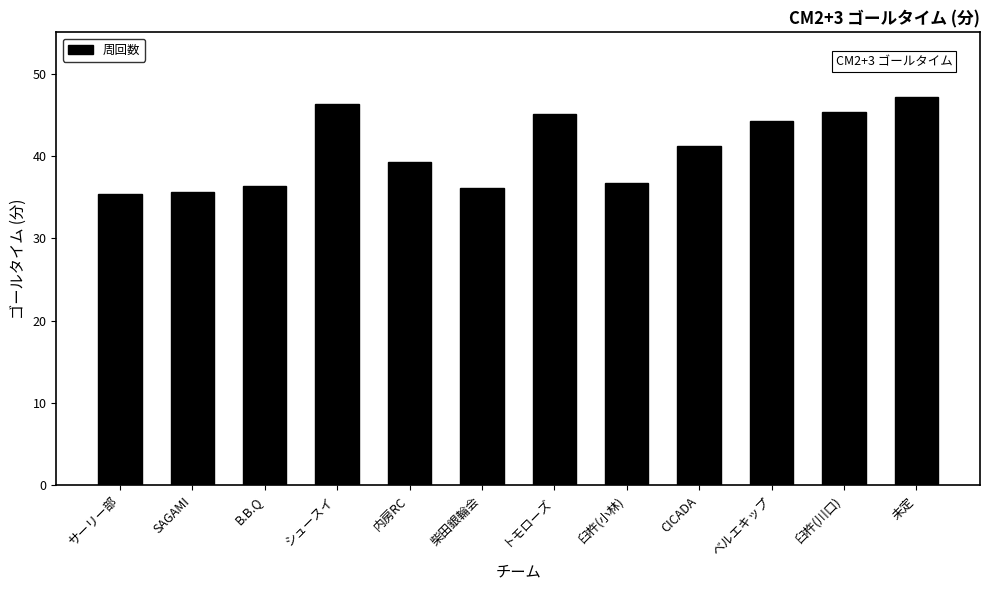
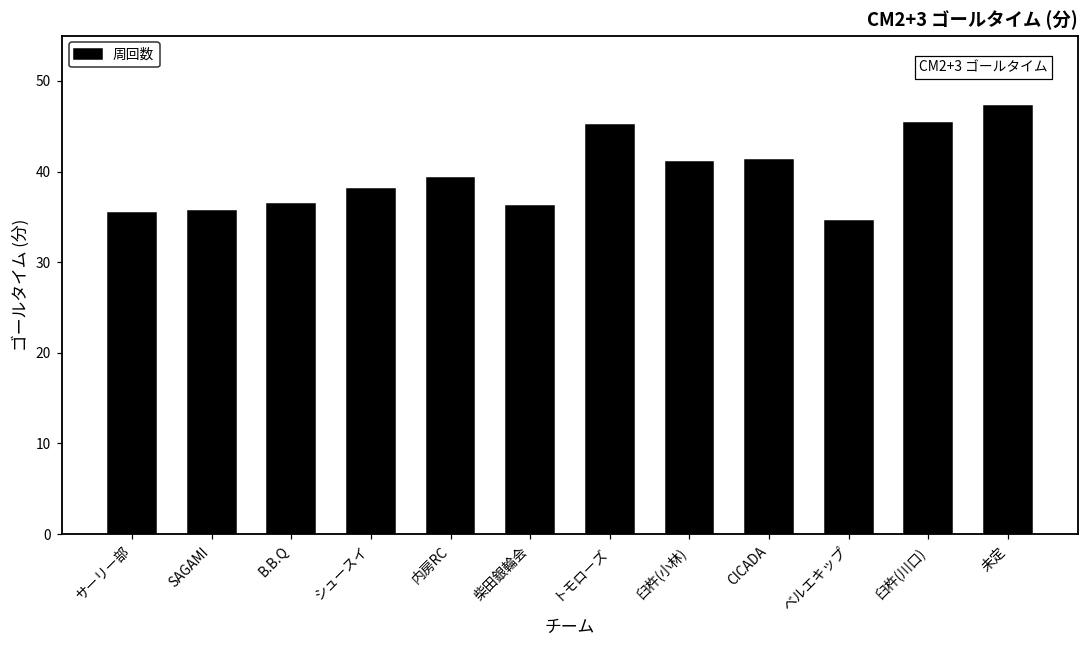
シュースイ: 46 -> 38
臼杵(小林): 37 -> 41
ベルエキップ: 44 -> 35
